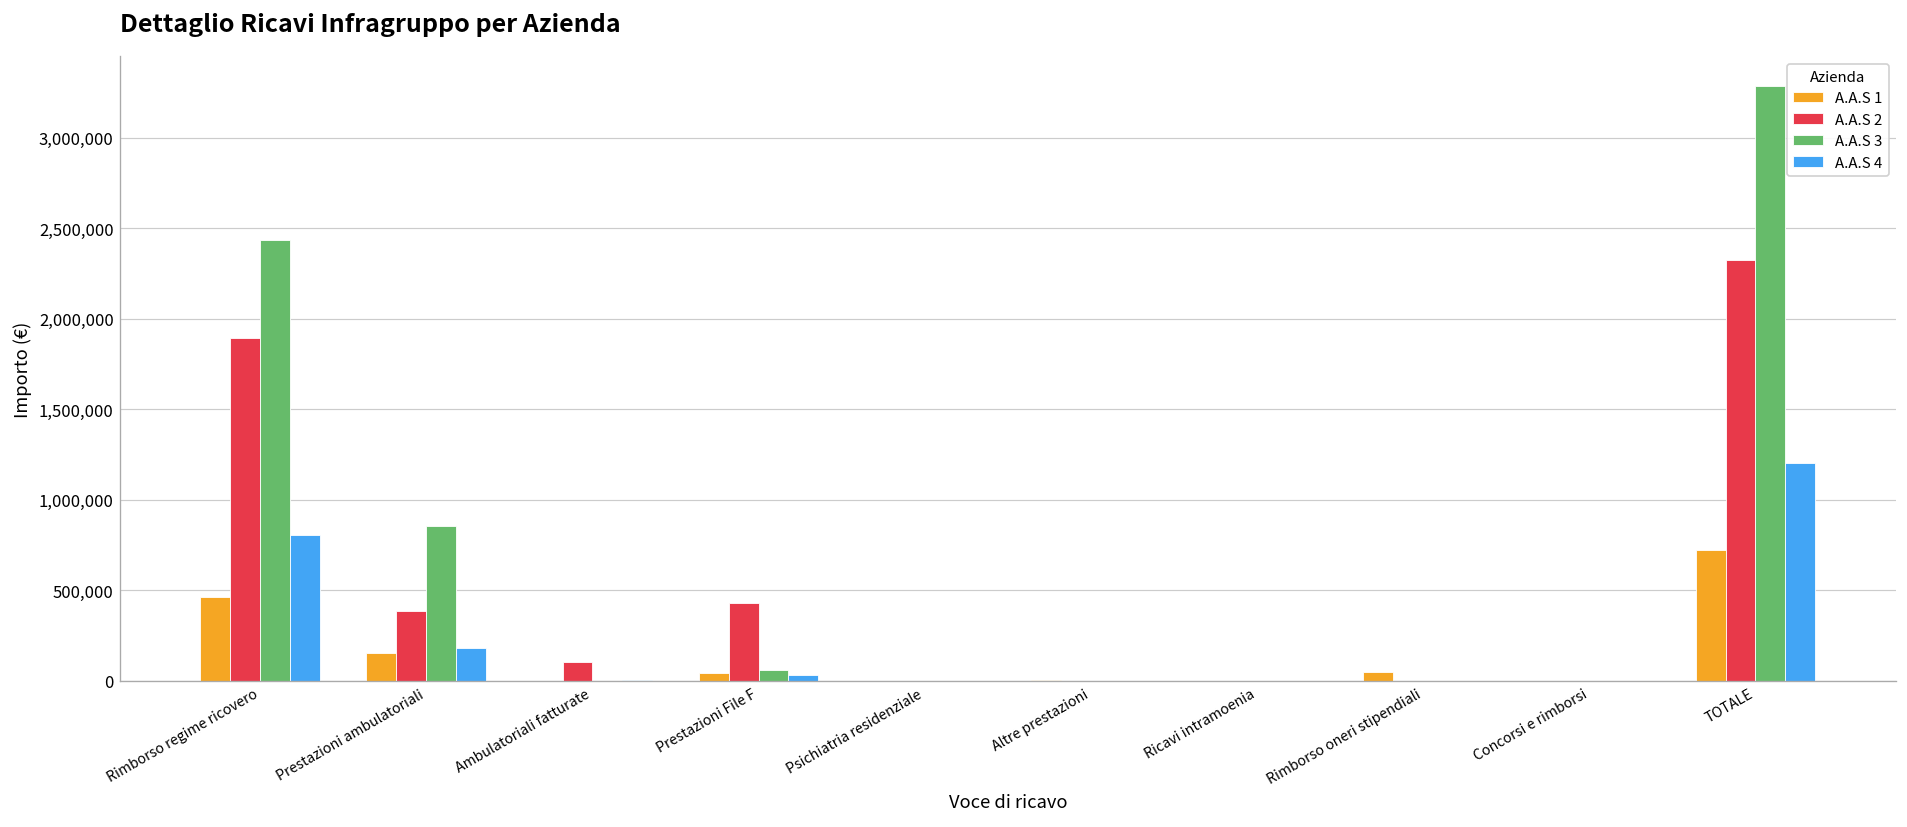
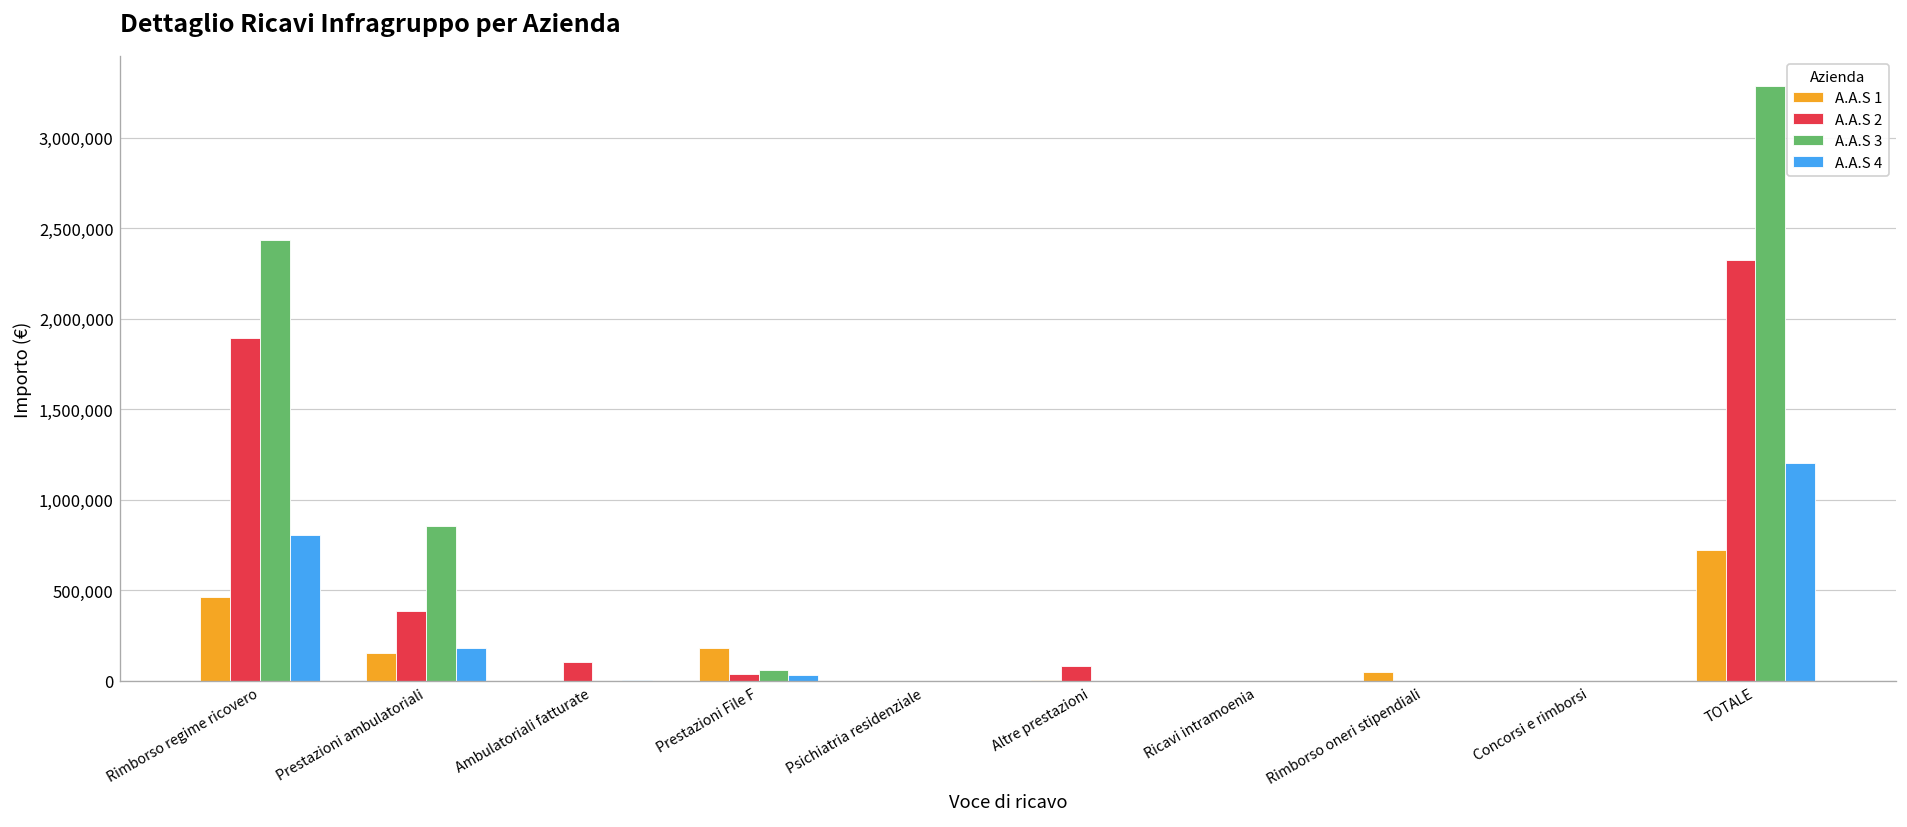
A.A.S 1, Prestazioni File F: 40,000 -> 180,000
A.A.S 2, Prestazioni File F: 430,000 -> 40,000
A.A.S 2, Altre prestazioni: 0 -> 80,000
